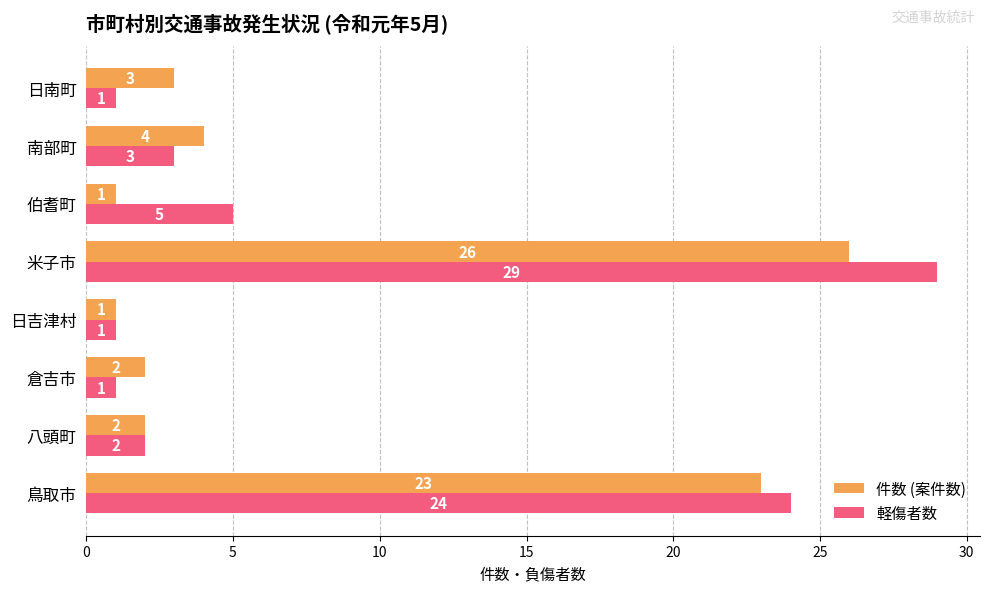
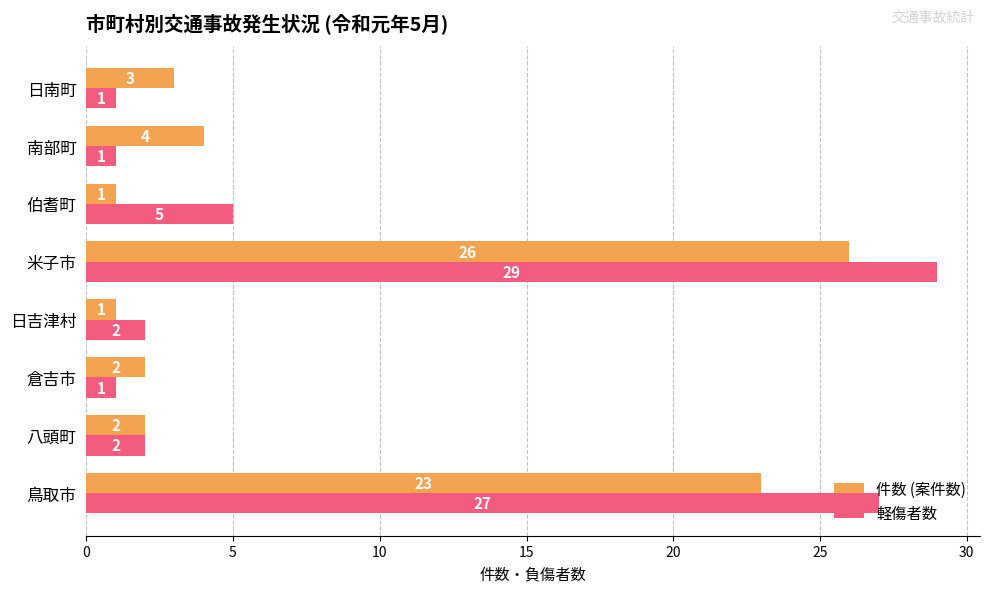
軽傷者数, 南部町: 3 -> 1
軽傷者数, 日吉津村: 1 -> 2
軽傷者数, 鳥取市: 24 -> 27
